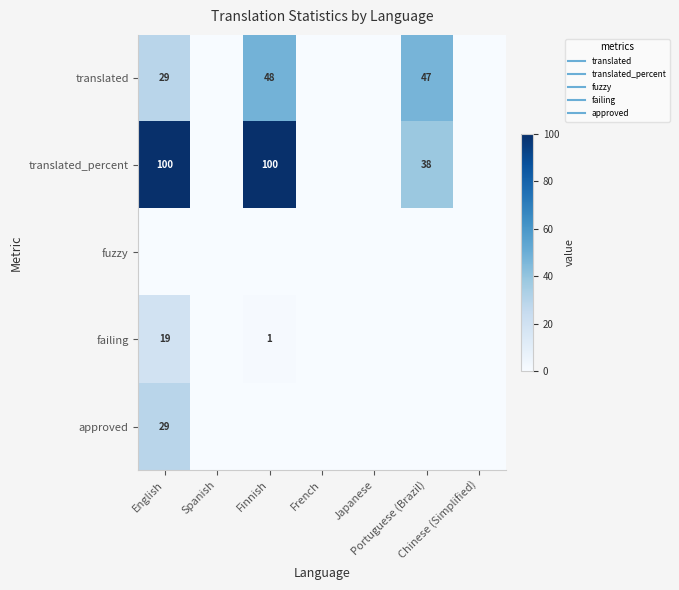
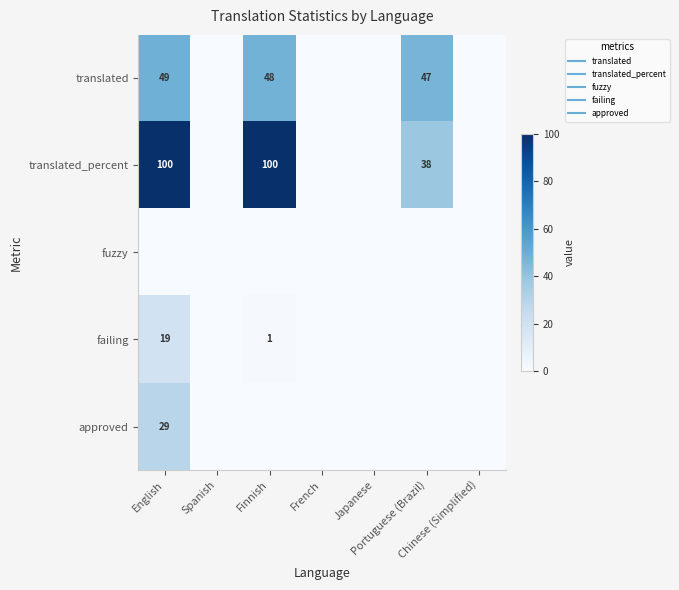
translated, English: 29 -> 49
